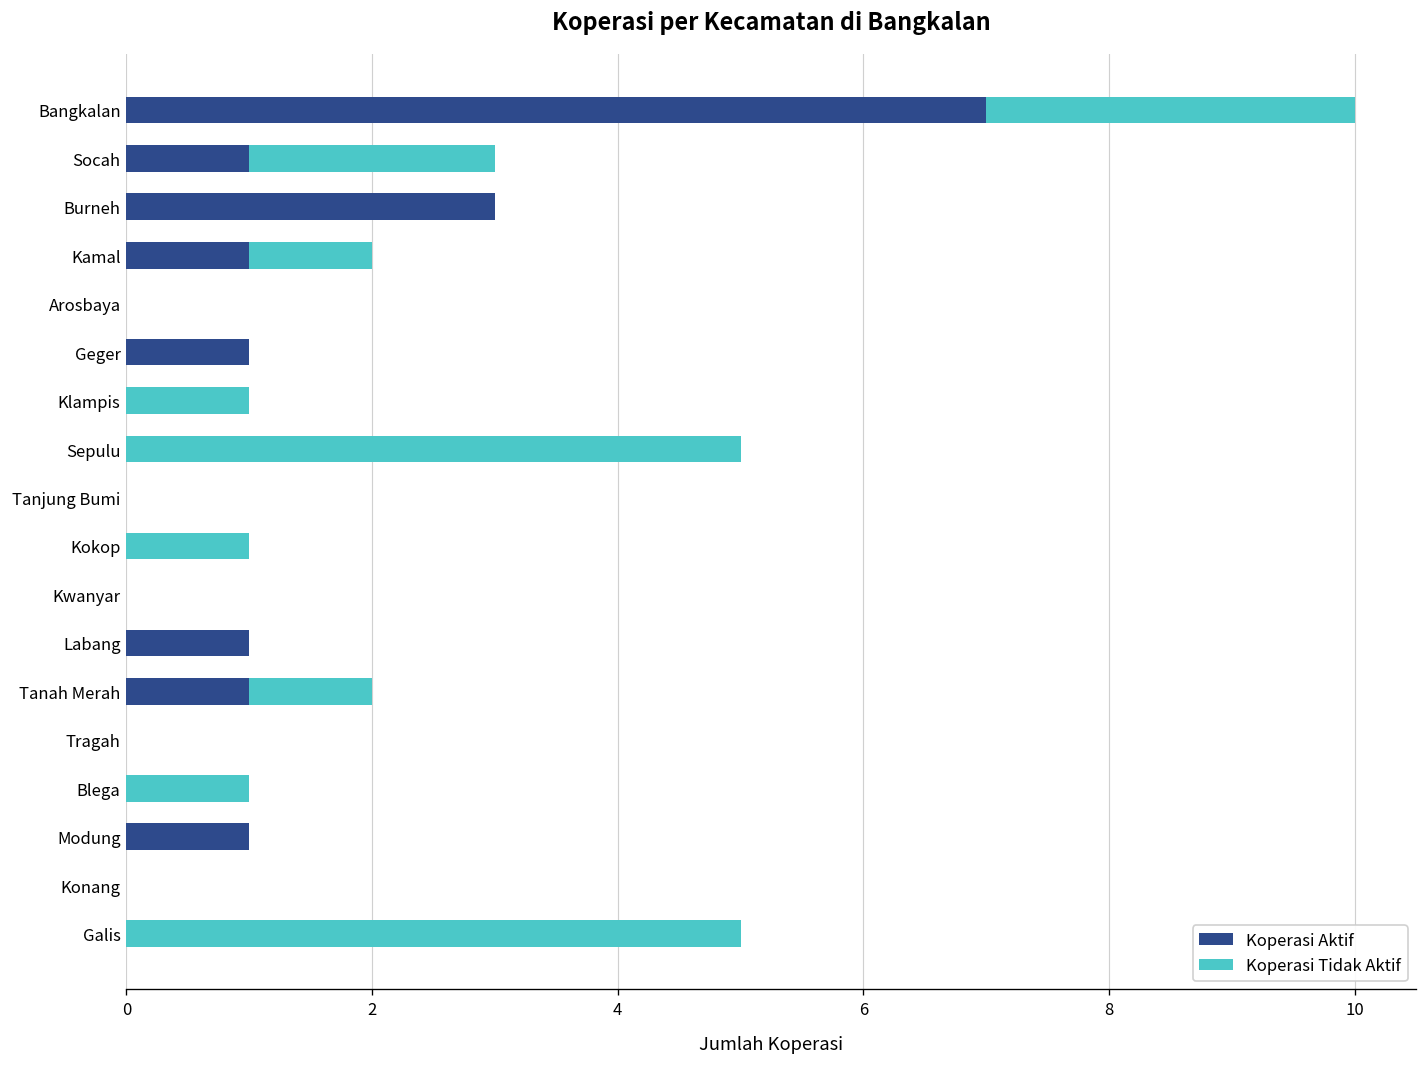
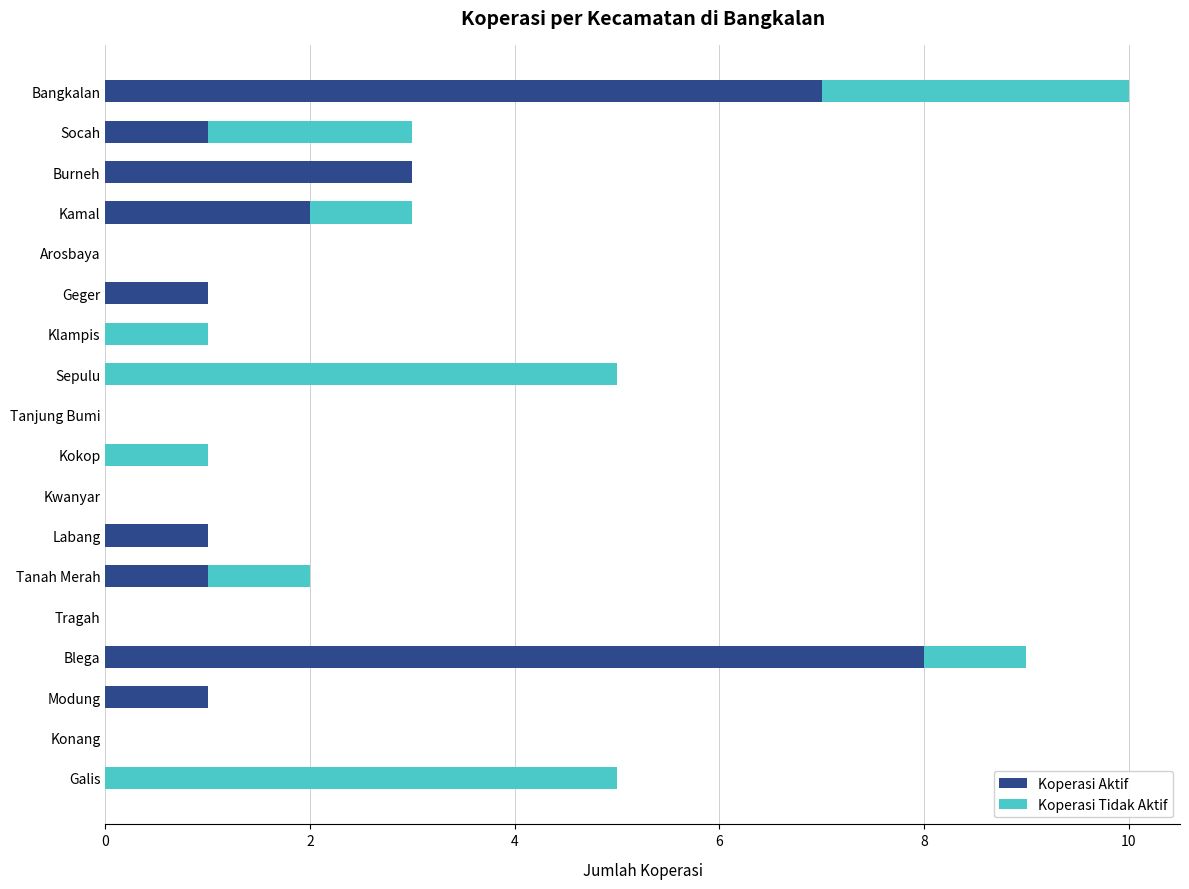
Koperasi Aktif, Kamal: 1 -> 2
Koperasi Aktif, Blega: 0 -> 8
